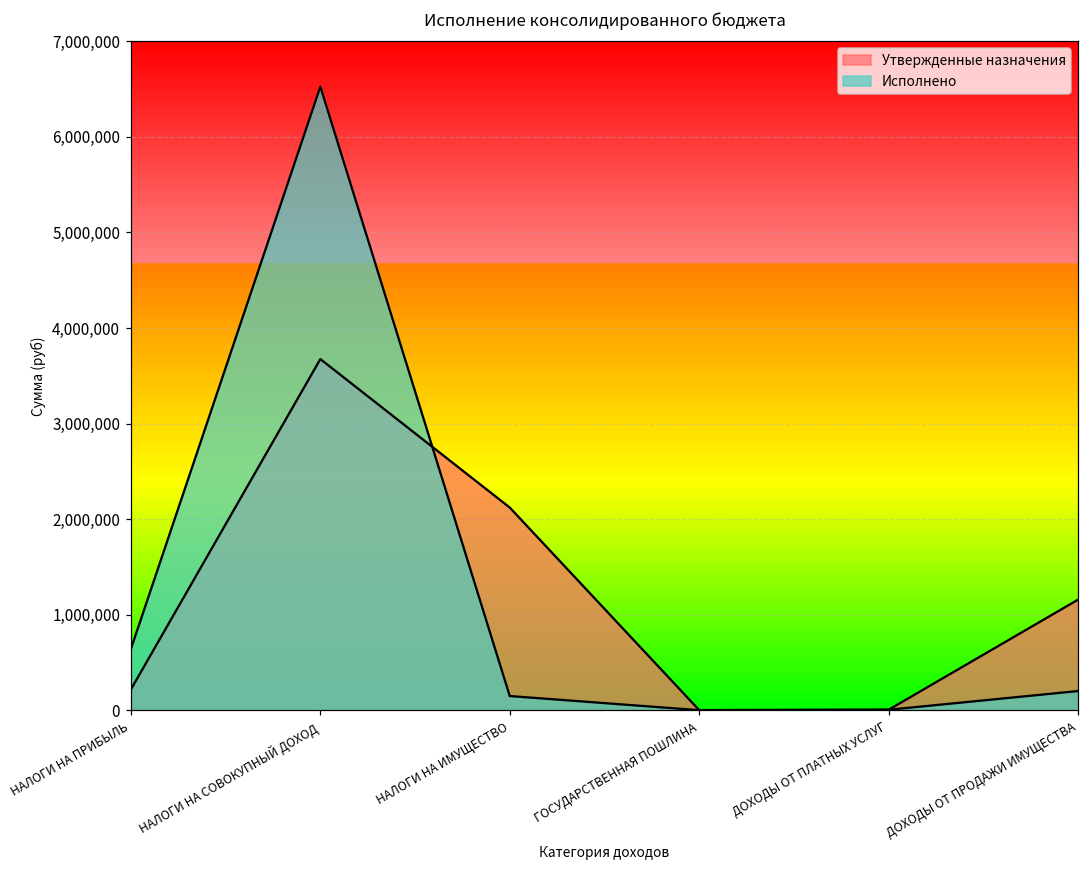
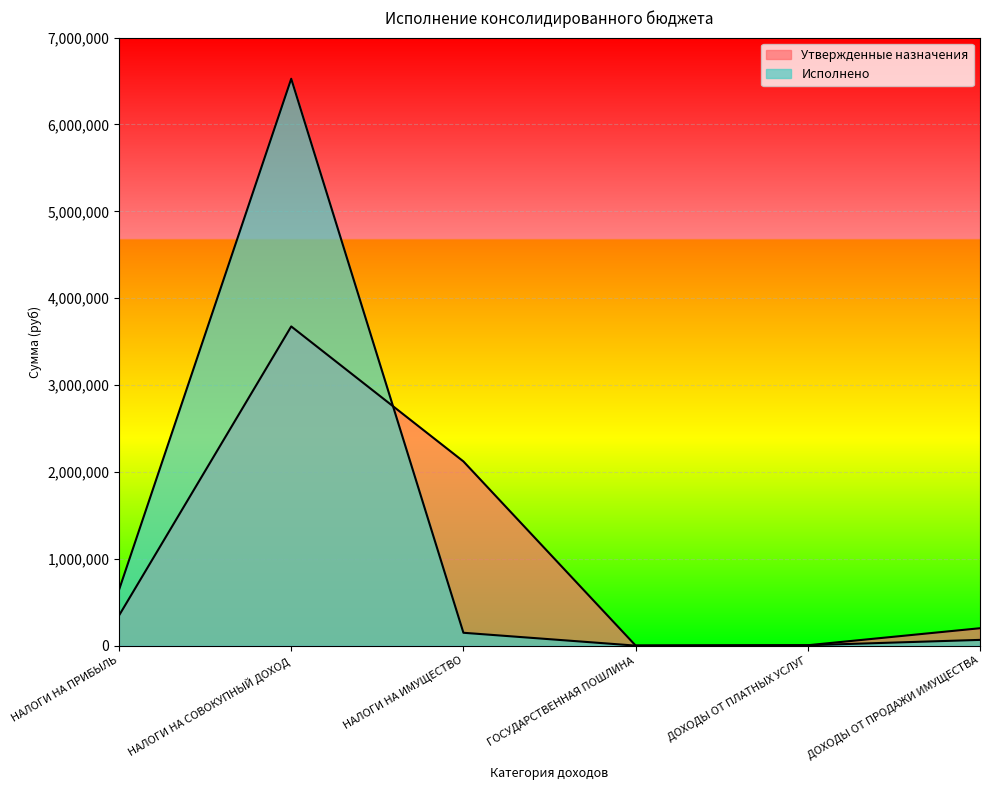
Утвержденные назначения, НАЛОГИ НА ПРИБЫЛЬ: 200,000 -> 300,000
Утвержденные назначения, ДОХОДЫ ОТ ПРОДАЖИ ИМУЩЕСТВА: 1,200,000 -> 200,000
Исполнено, ДОХОДЫ ОТ ПРОДАЖИ ИМУЩЕСТВА: 200,000 -> 100,000
